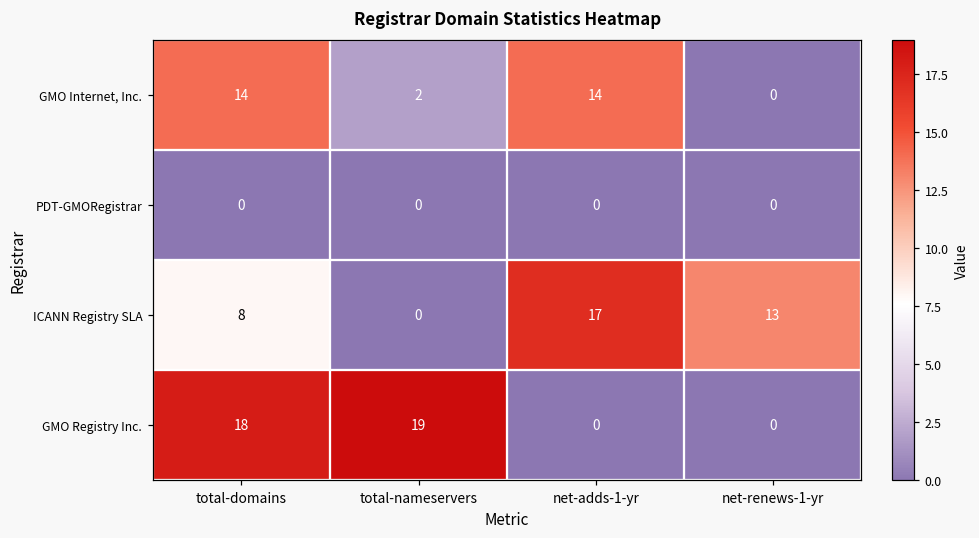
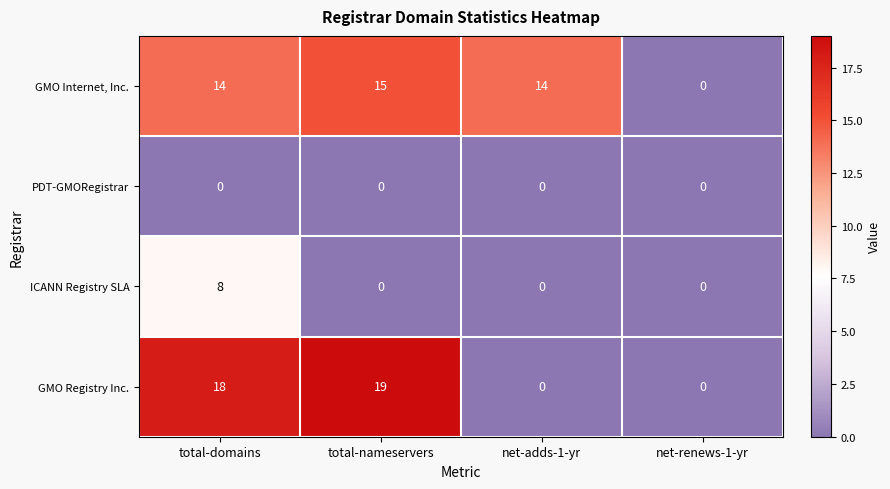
GMO Internet, Inc., total-nameservers: 2 -> 15
ICANN Registry SLA, net-adds-1-yr: 17 -> 0
ICANN Registry SLA, net-renews-1-yr: 13 -> 0
